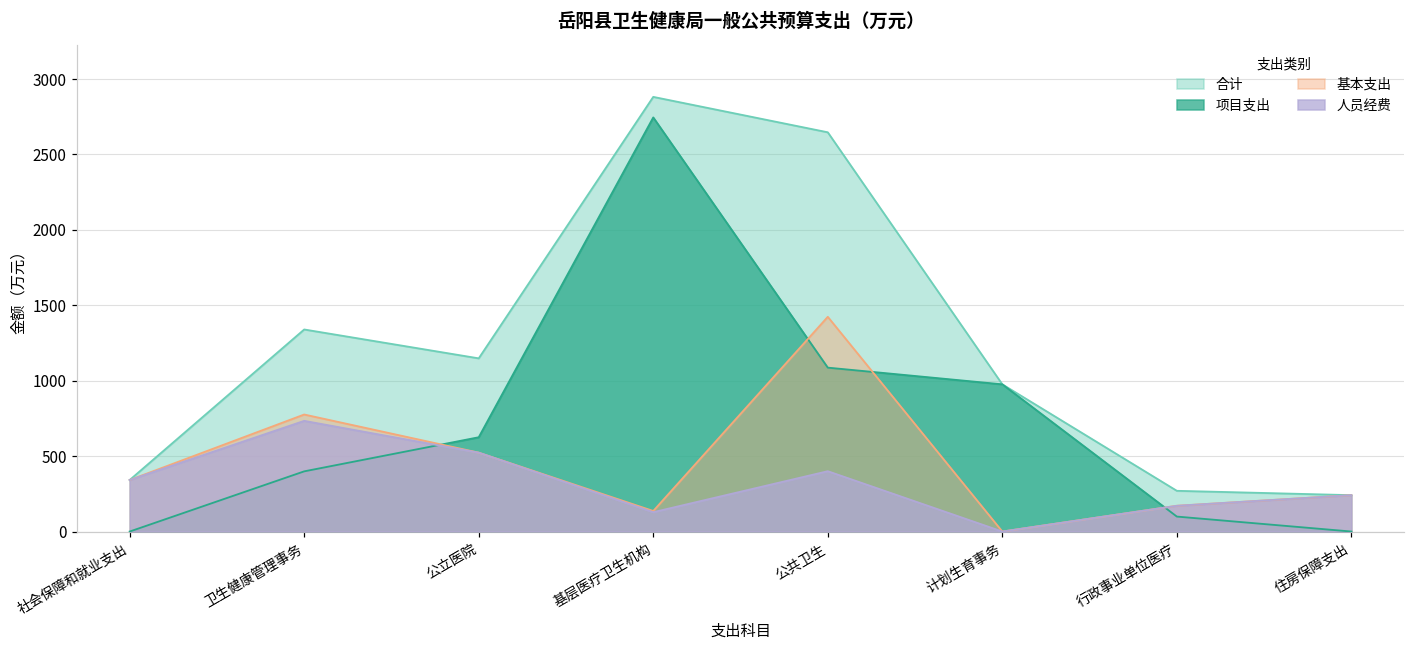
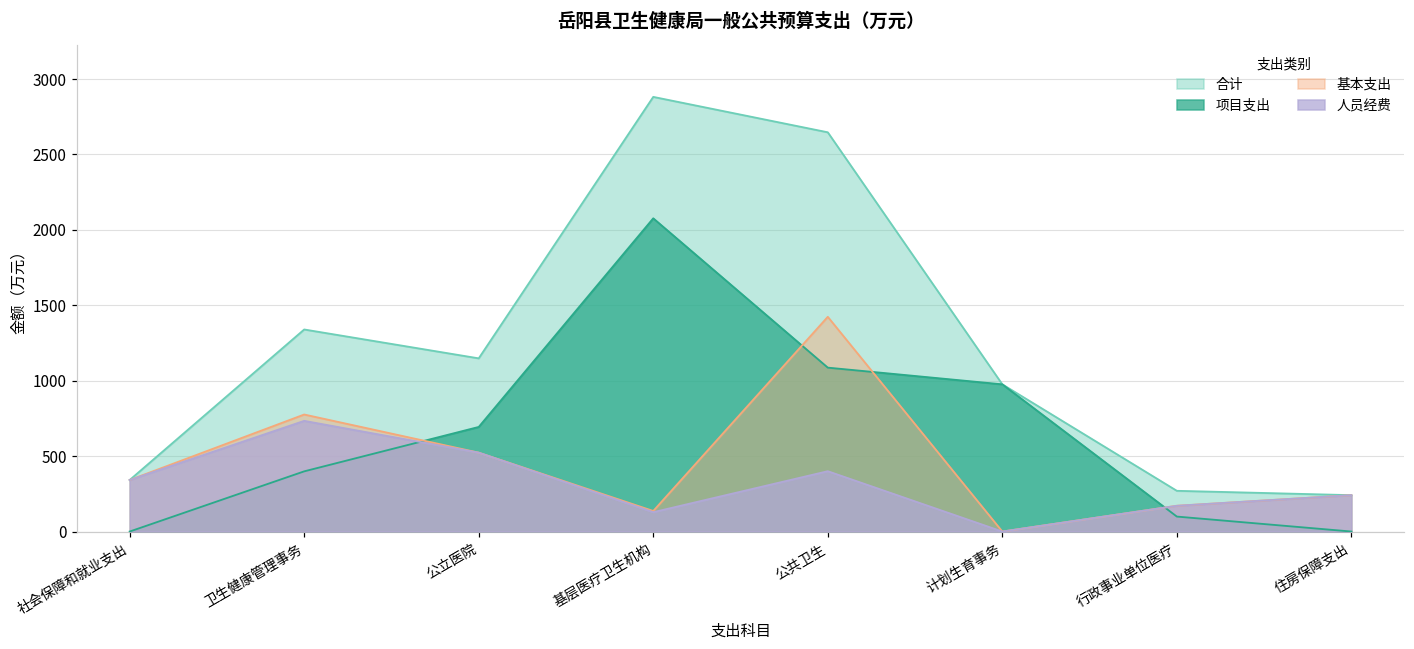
项目支出, 公立医院: 630 -> 690
项目支出, 基层医疗卫生机构: 2750 -> 2080
